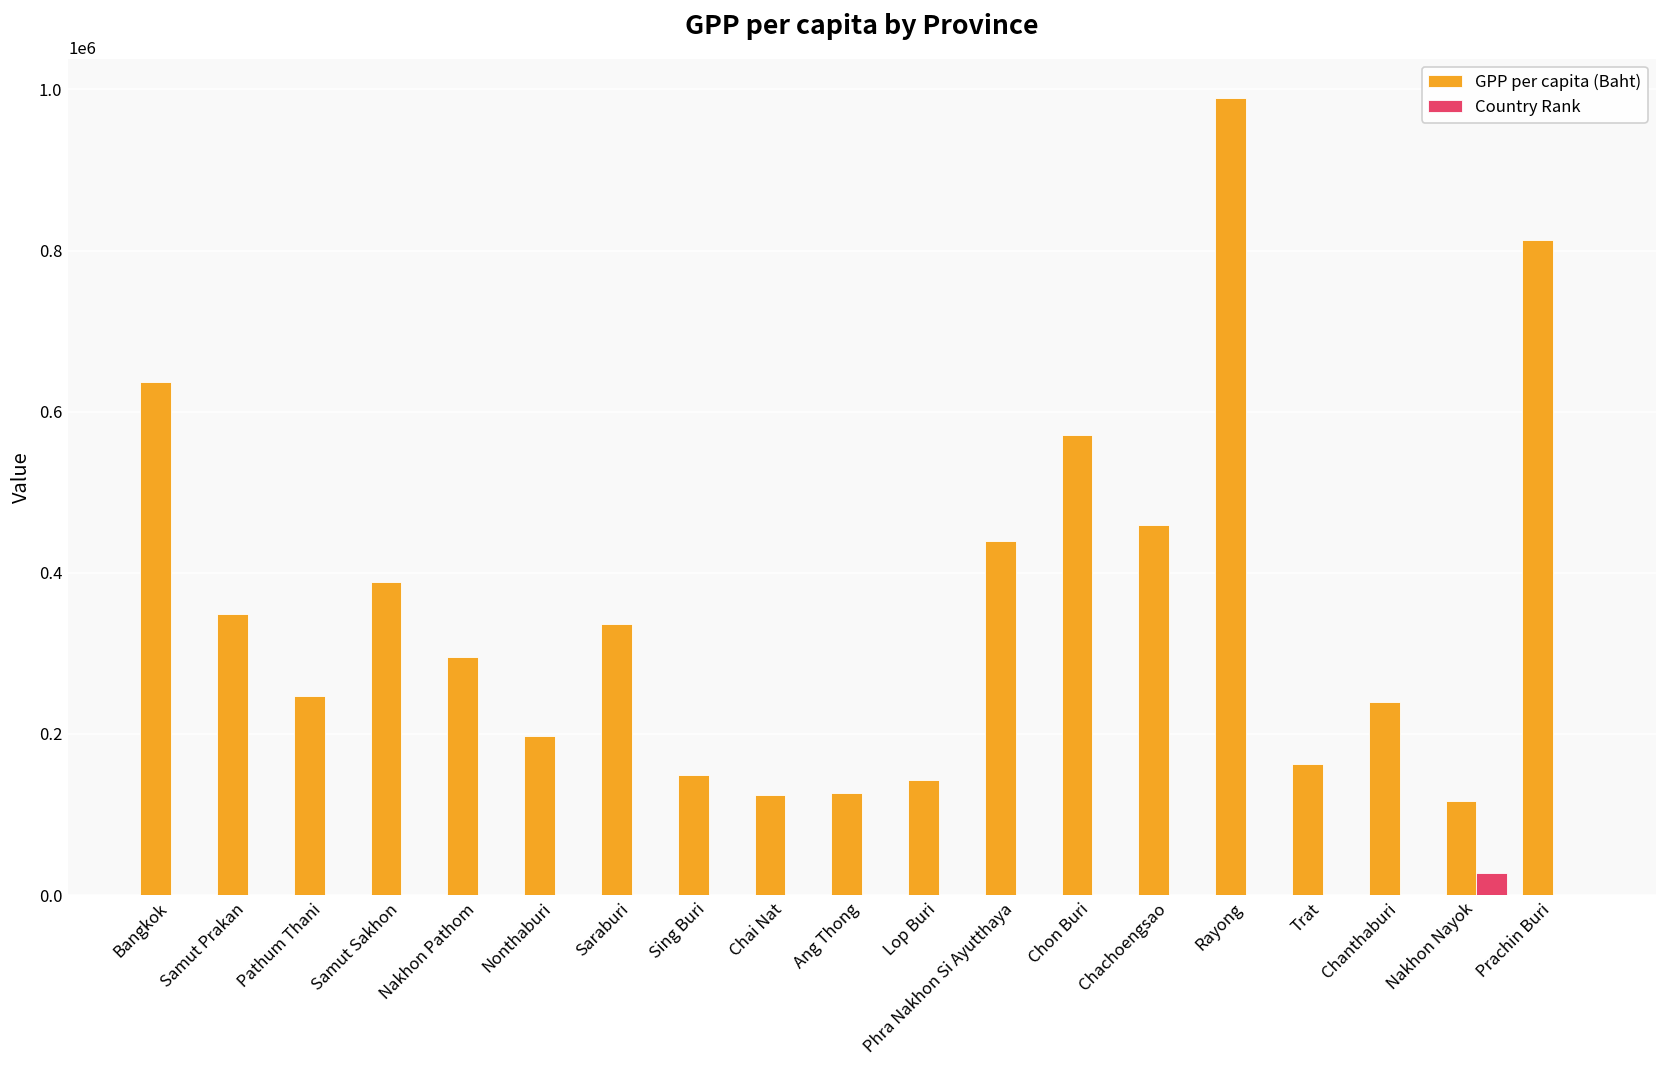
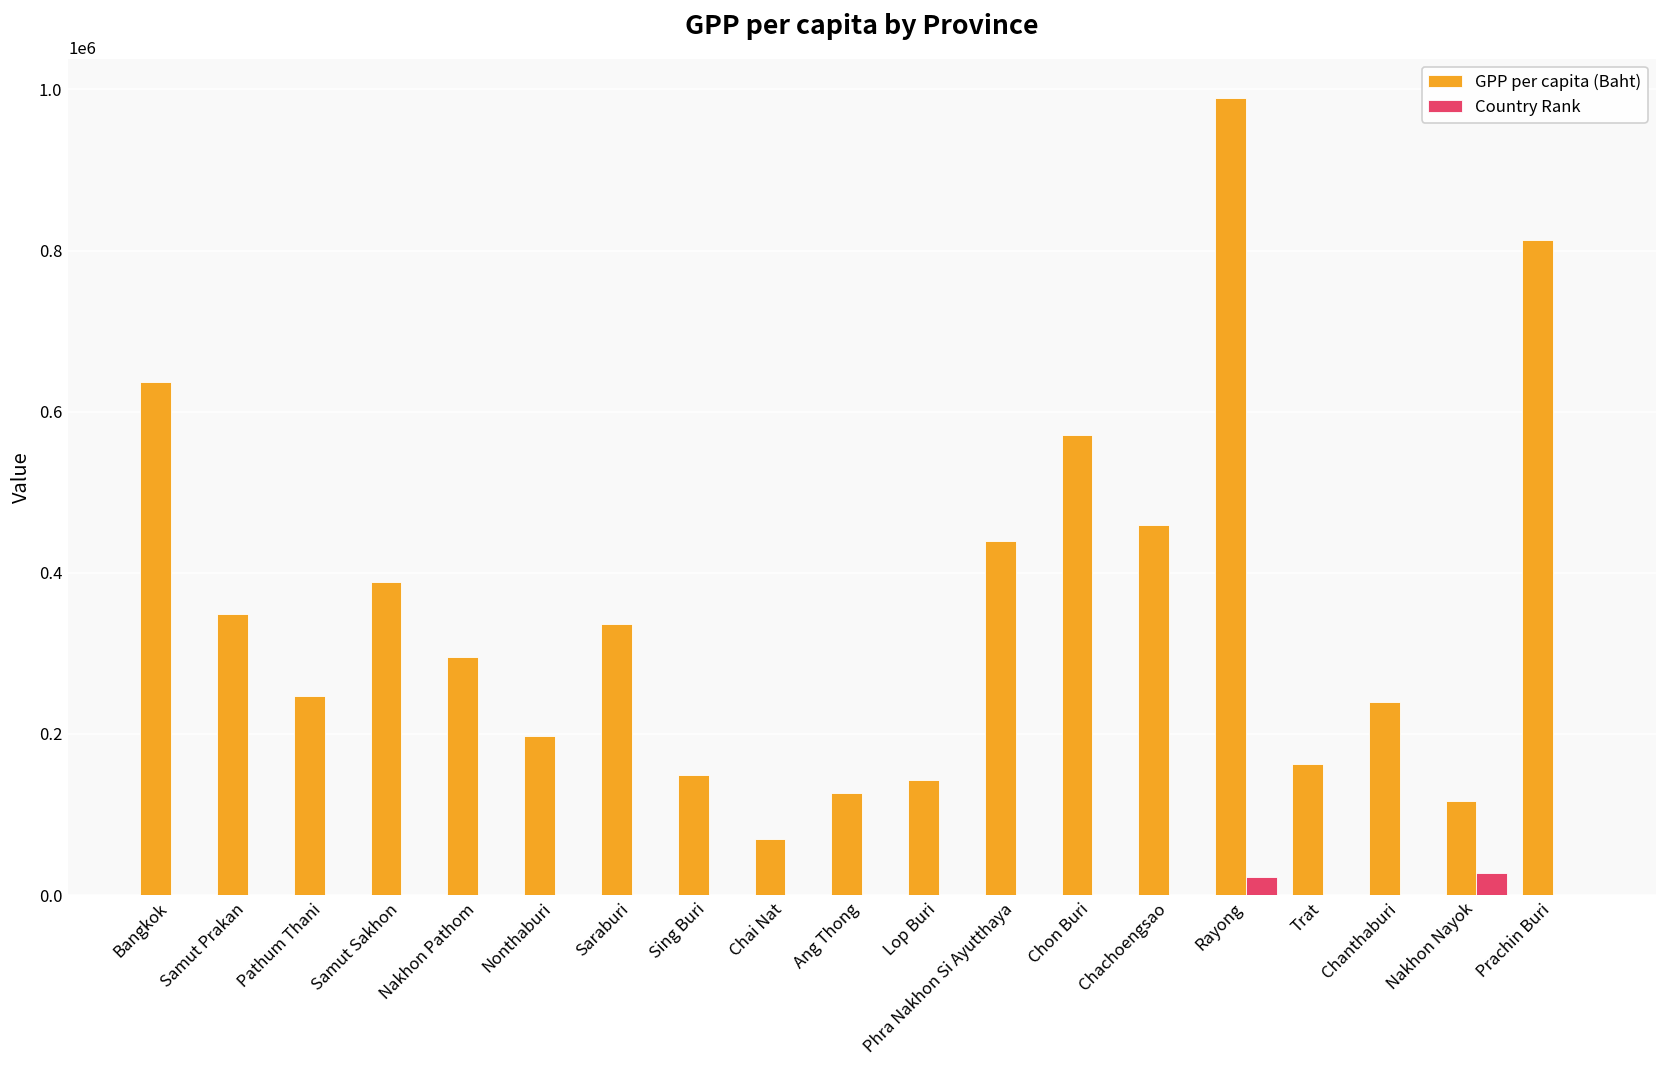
GPP per capita (Baht), Chai Nat: 120000 -> 70000
Country Rank, Rayong: 0 -> 20000
